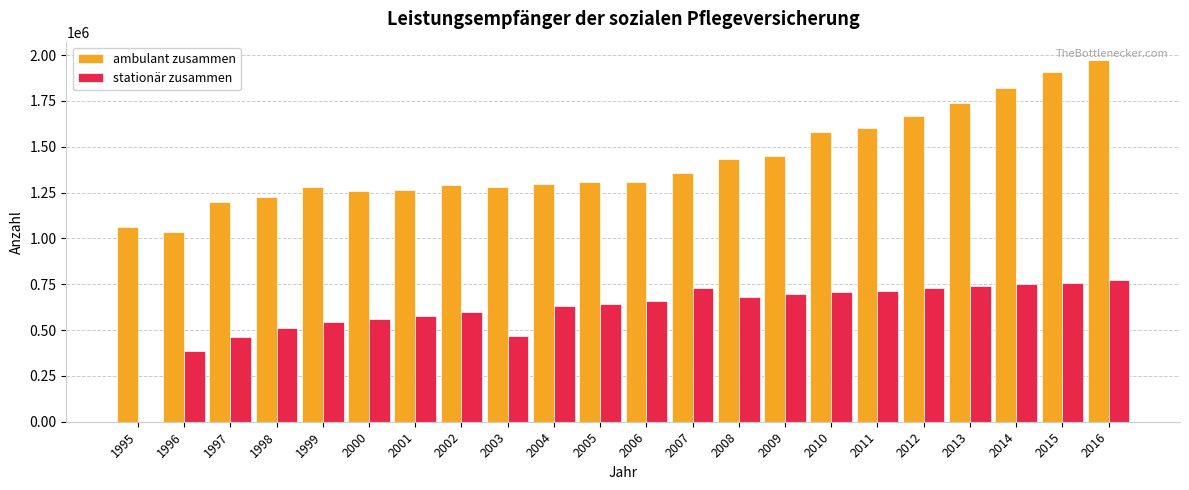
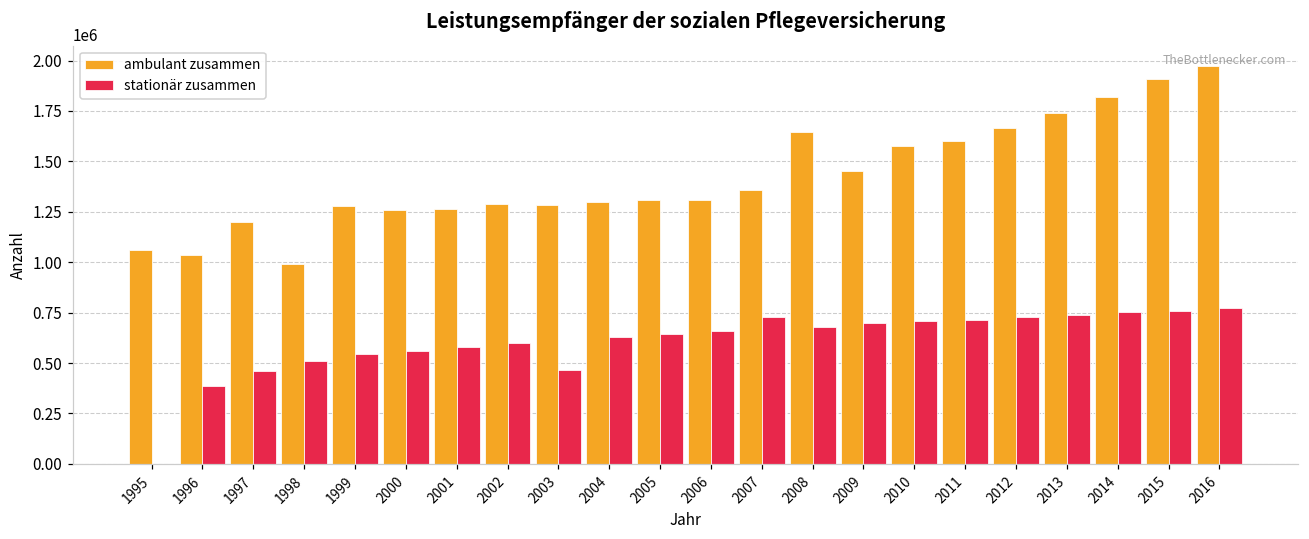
ambulant zusammen, 1998: 1230000 -> 990000
ambulant zusammen, 2008: 1430000 -> 1650000
